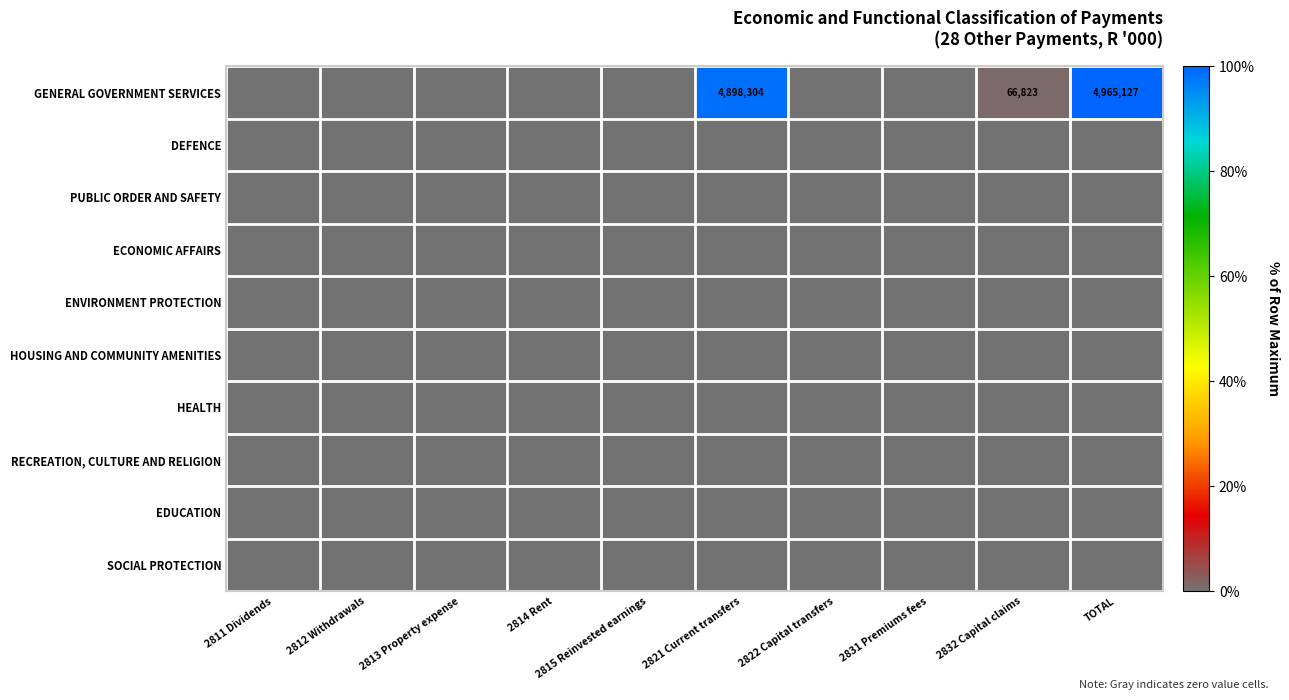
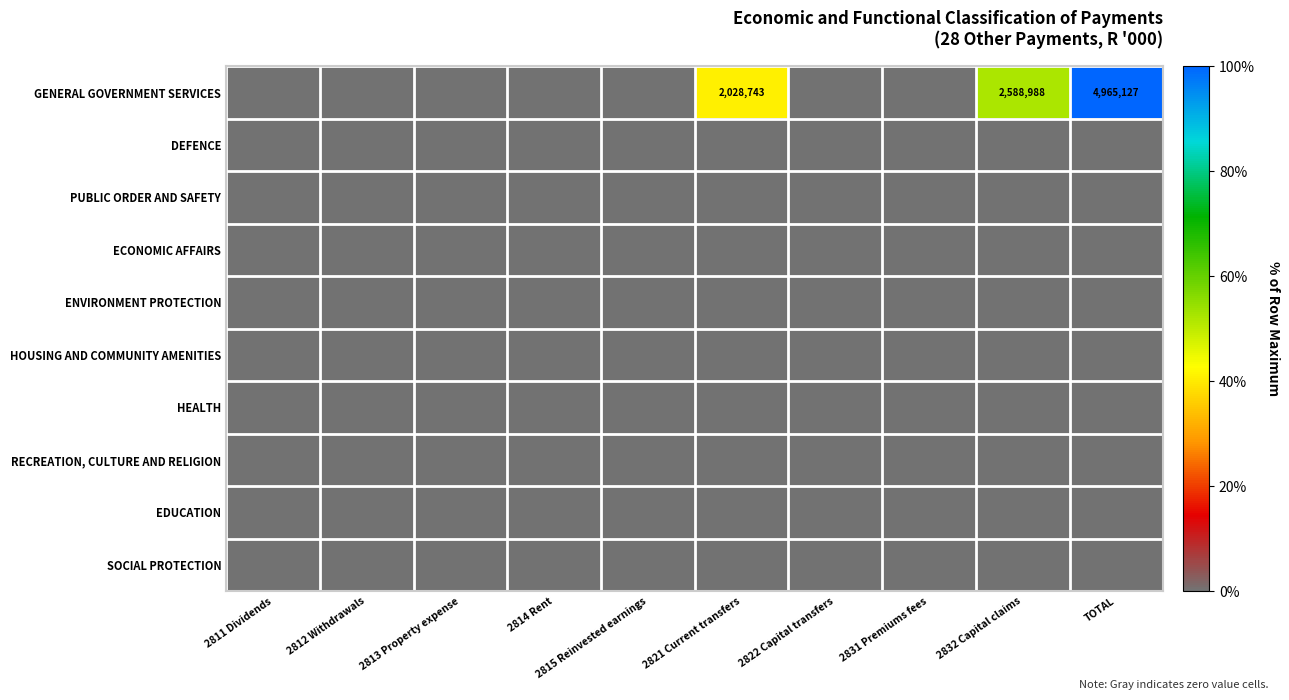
GENERAL GOVERNMENT SERVICES, 2821 Current transfers: 4,898,304 -> 2,028,743
GENERAL GOVERNMENT SERVICES, 2832 Capital claims: 66,823 -> 2,588,988
